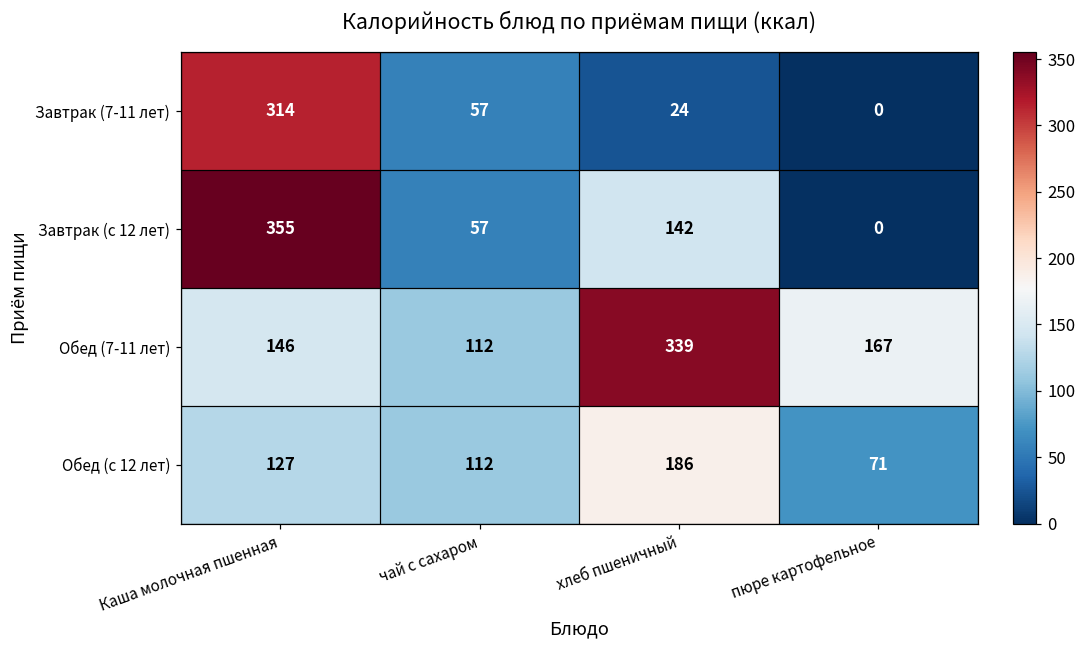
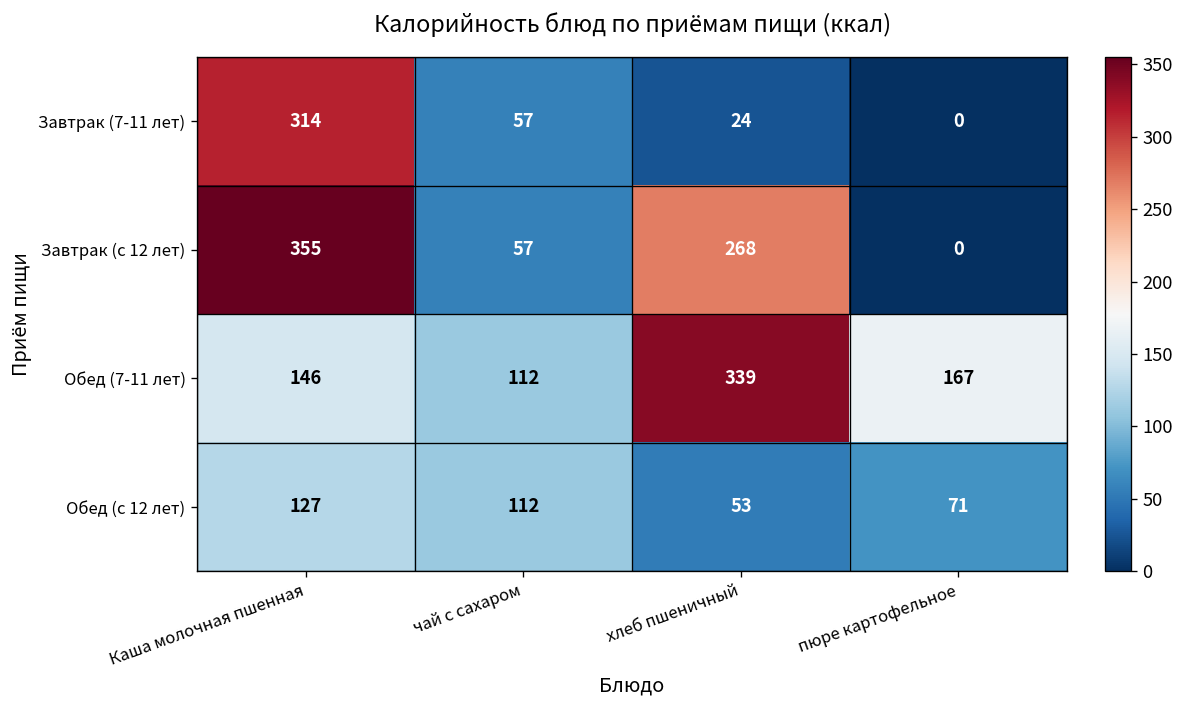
Завтрак (с 12 лет), хлеб пшеничный: 142 -> 268
Обед (с 12 лет), хлеб пшеничный: 186 -> 53
